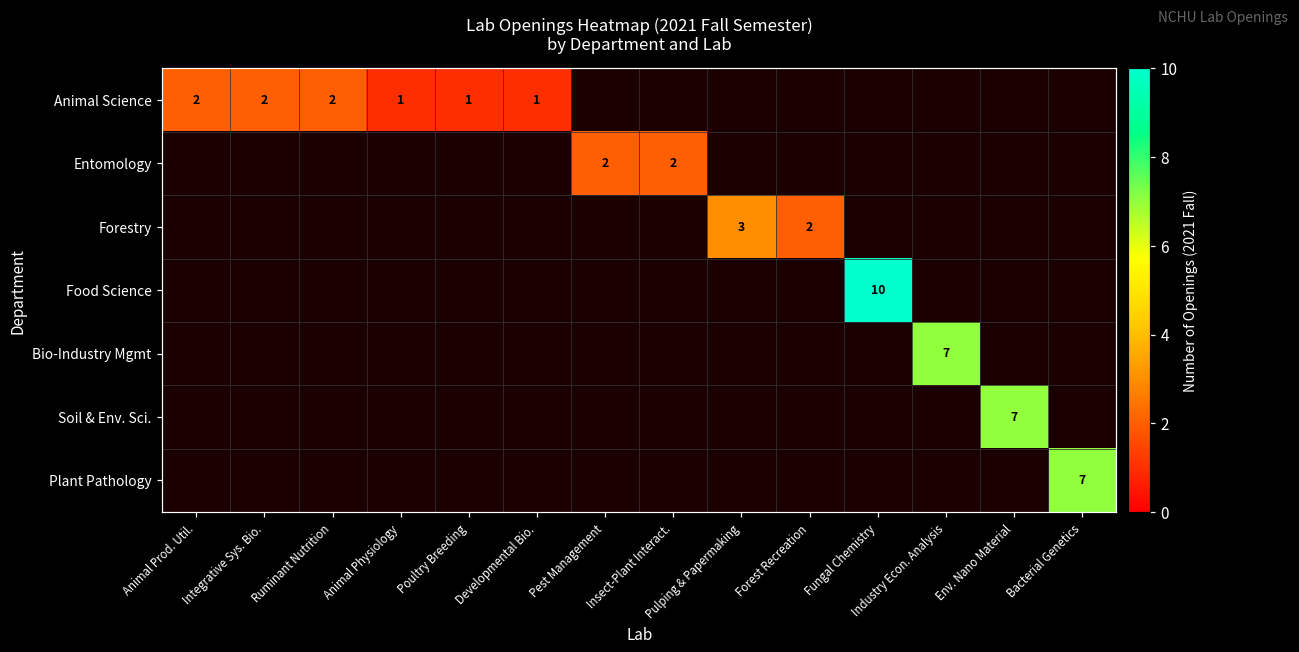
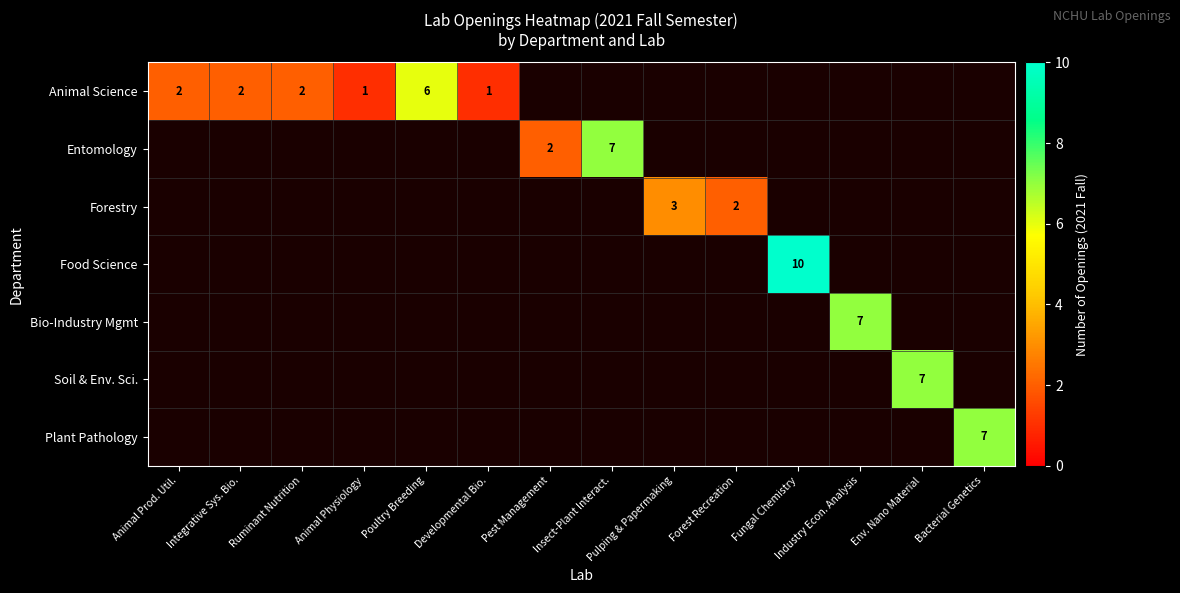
Animal Science, Poultry Breeding: 1 -> 6
Entomology, Insect-Plant Interact.: 2 -> 7
